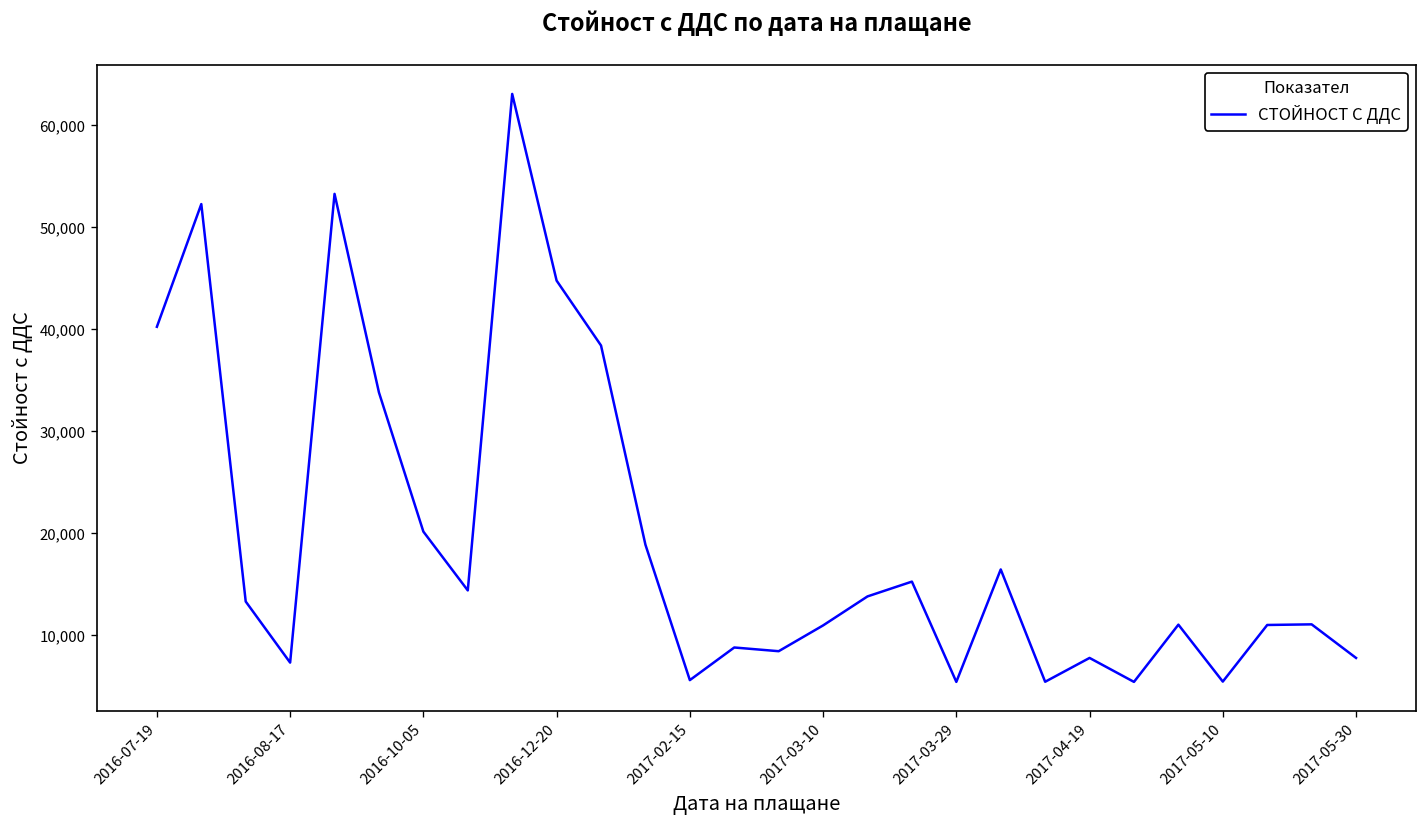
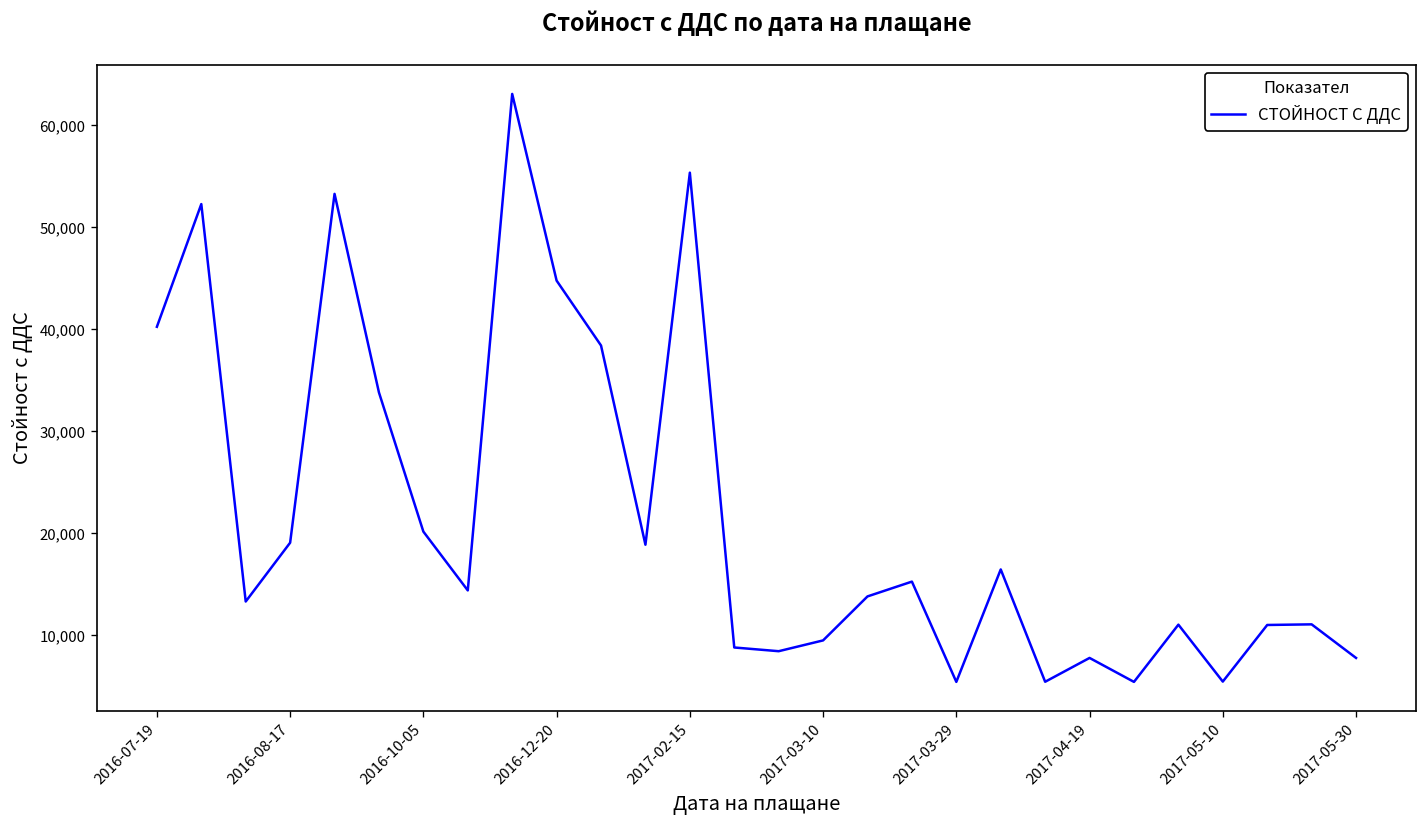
2016-08-17: 7,000 -> 19,000
2017-02-15: 6,000 -> 55,000
2017-03-10: 11,000 -> 10,000
